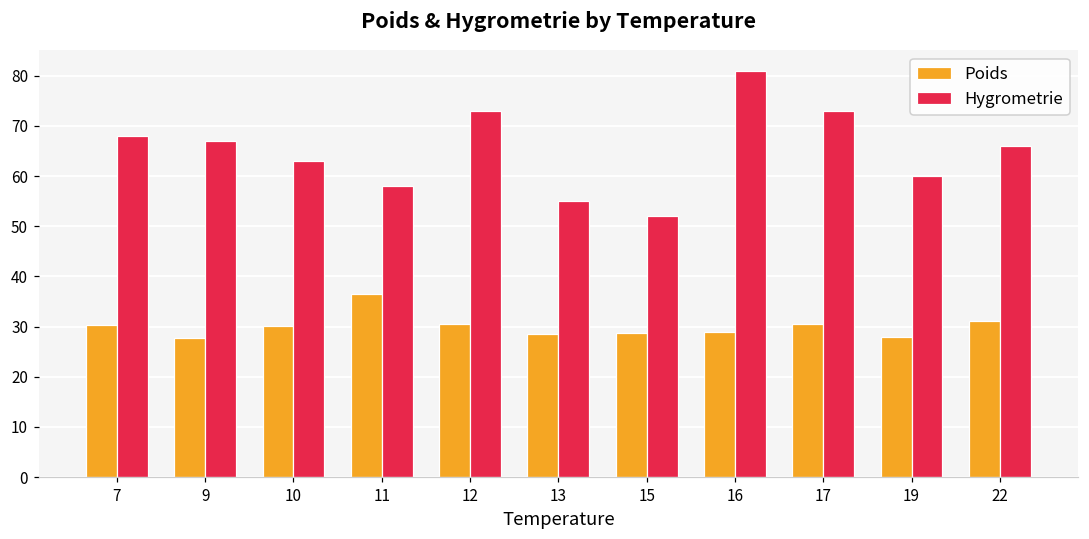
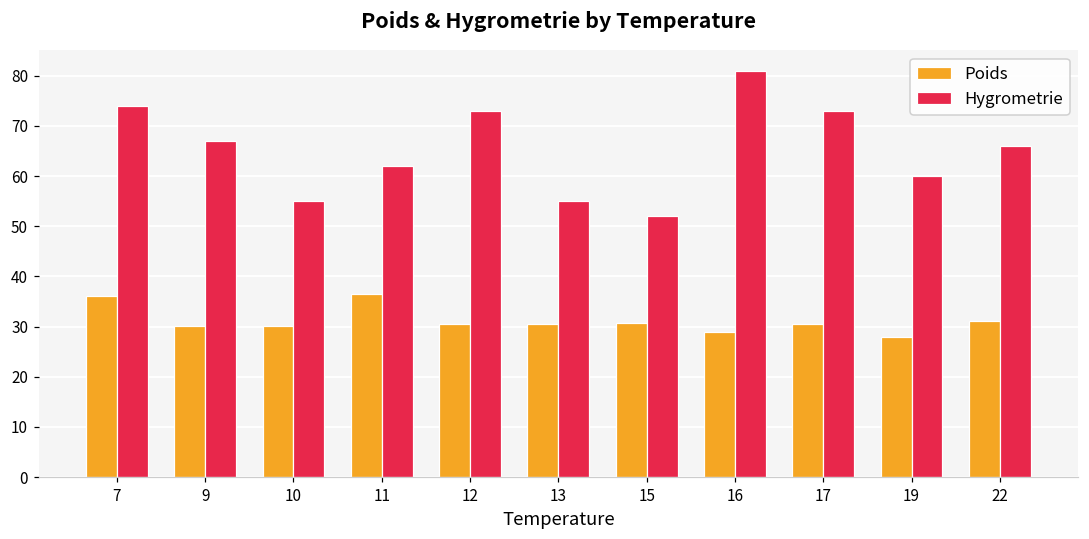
Poids, 7: 30 -> 36
Hygrometrie, 7: 68 -> 74
Poids, 9: 28 -> 30
Hygrometrie, 10: 63 -> 55
Hygrometrie, 11: 58 -> 62
Poids, 13: 29 -> 31
Poids, 15: 29 -> 31
